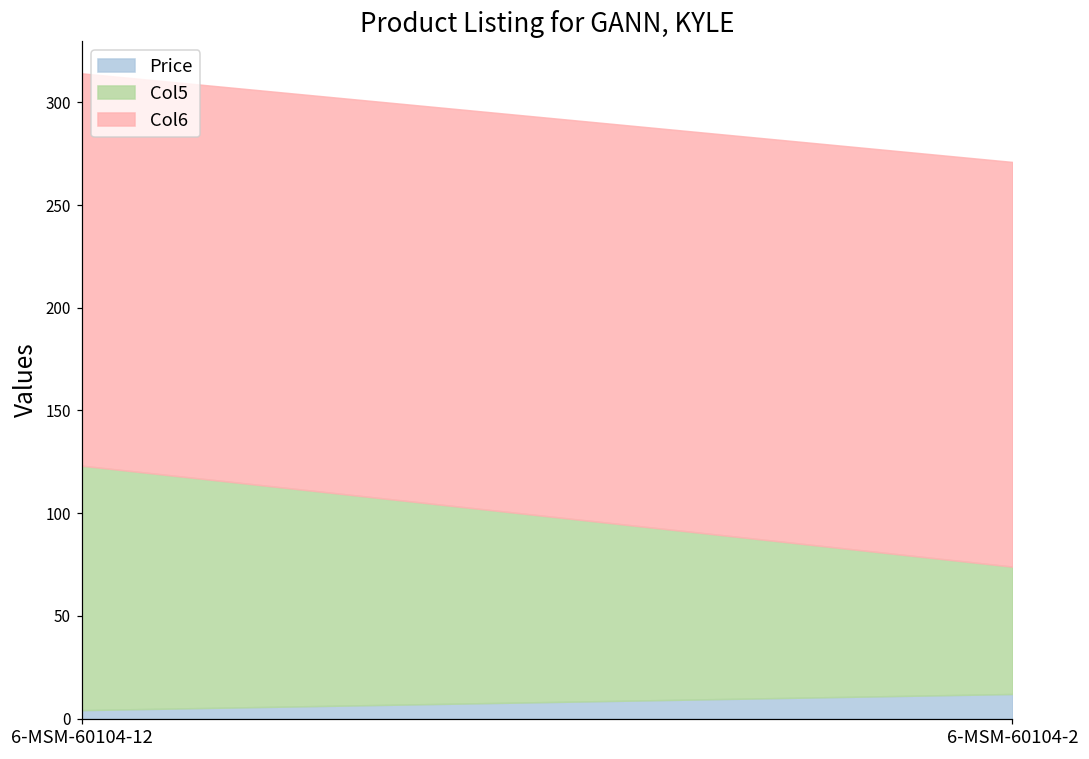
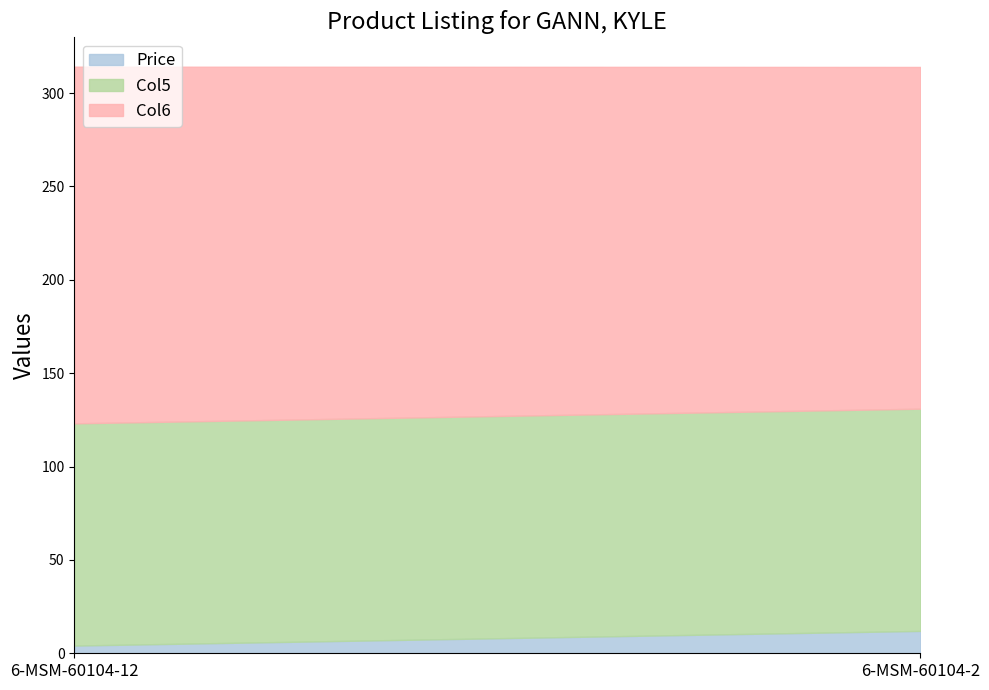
Col5, 6-MSM-60104-2: 62 -> 119
Col6, 6-MSM-60104-2: 197 -> 183
